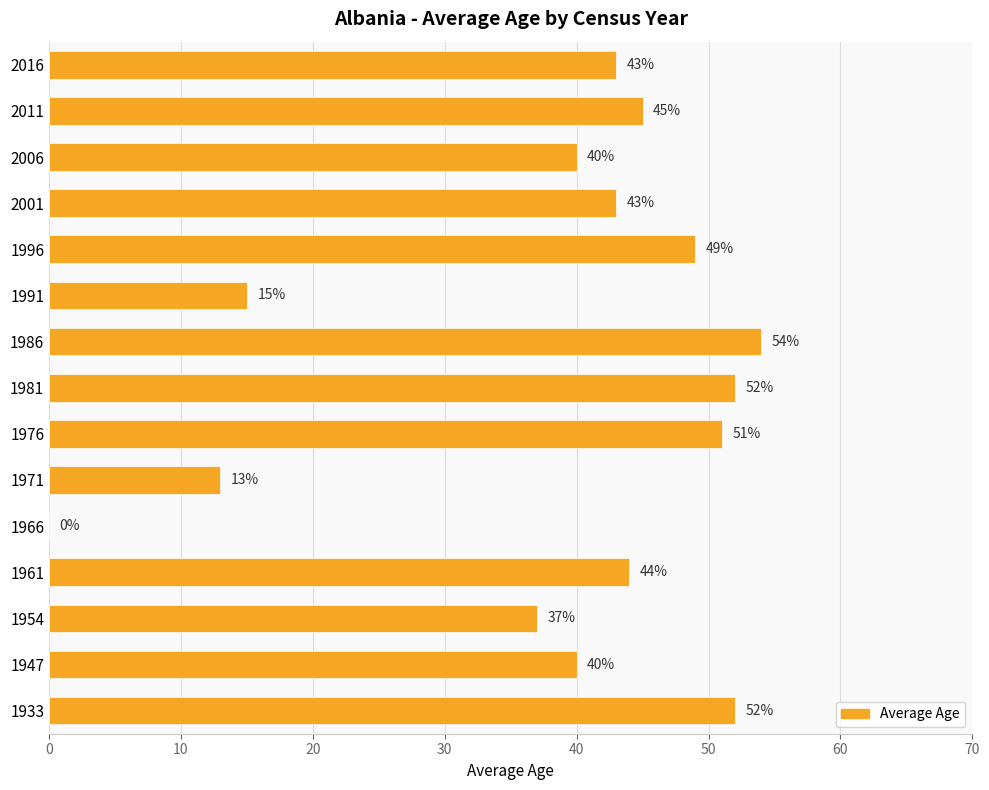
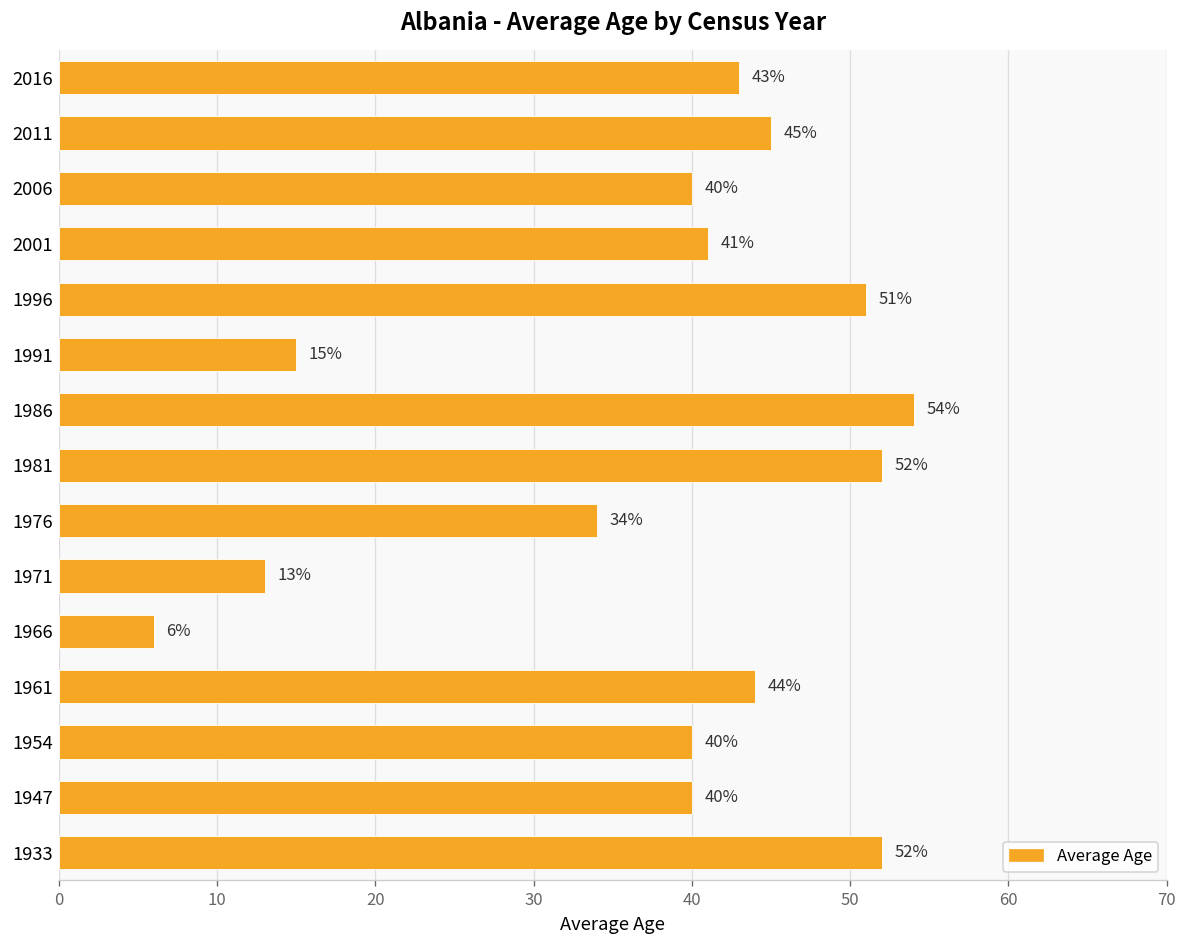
2001: 43% -> 41%
1996: 49% -> 51%
1976: 51% -> 34%
1966: 0% -> 6%
1954: 37% -> 40%
